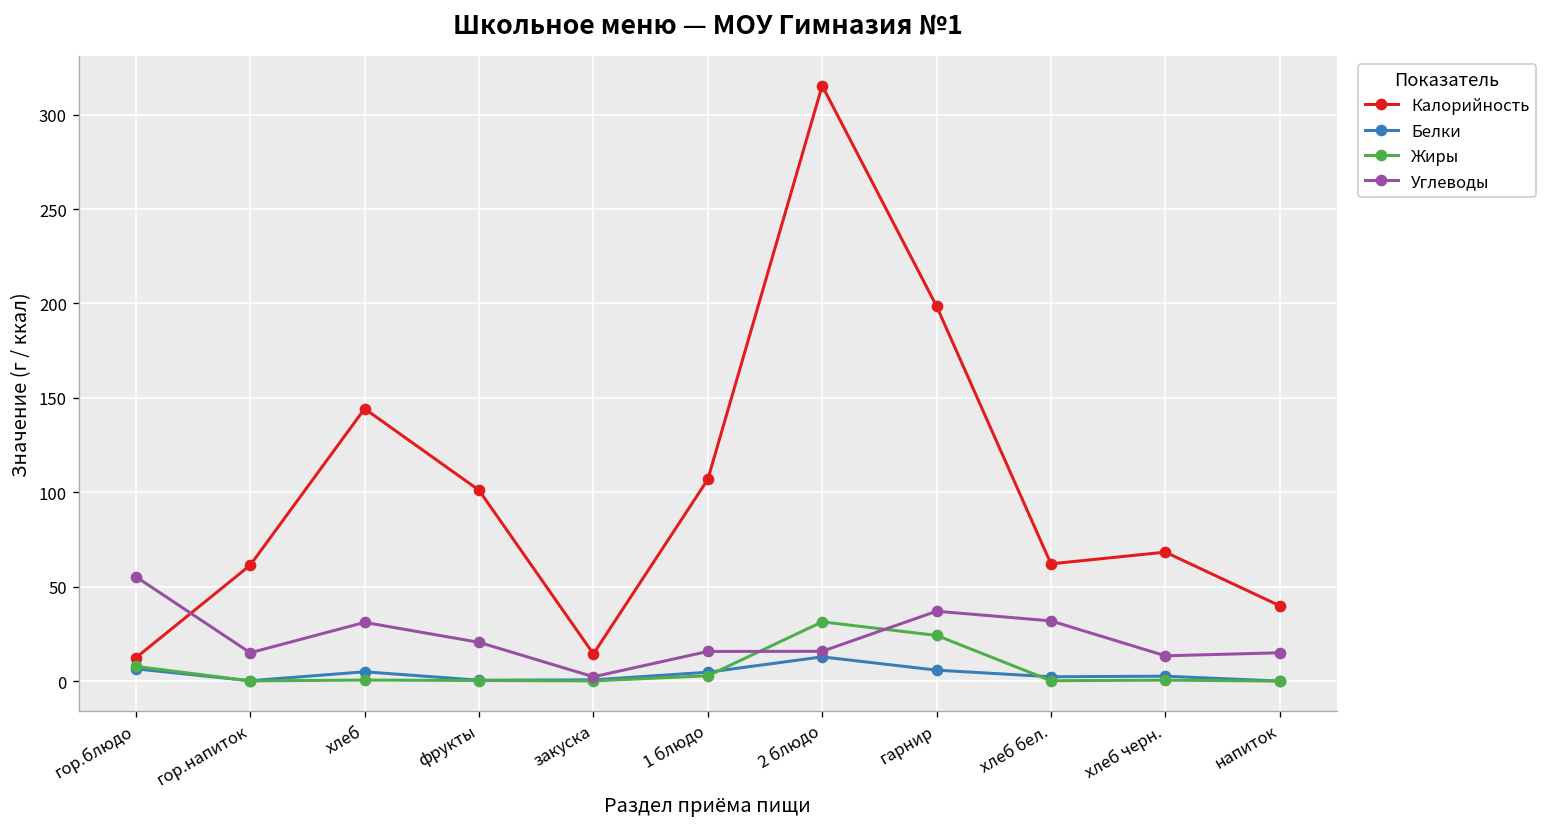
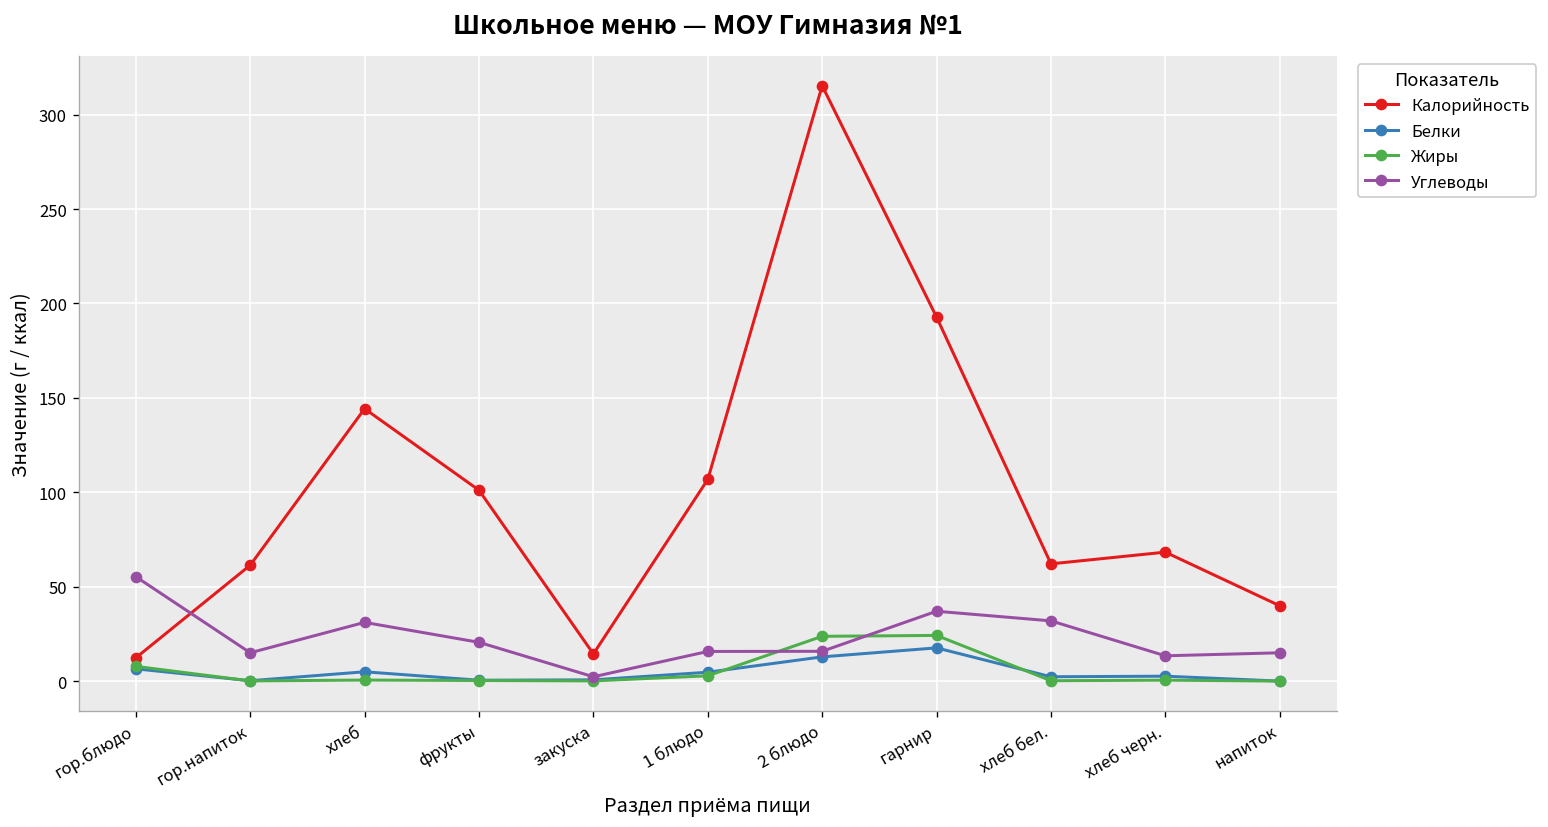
Жиры, 2 блюдо: 31 -> 24
Калорийность, гарнир: 199 -> 193
Белки, гарнир: 6 -> 18
